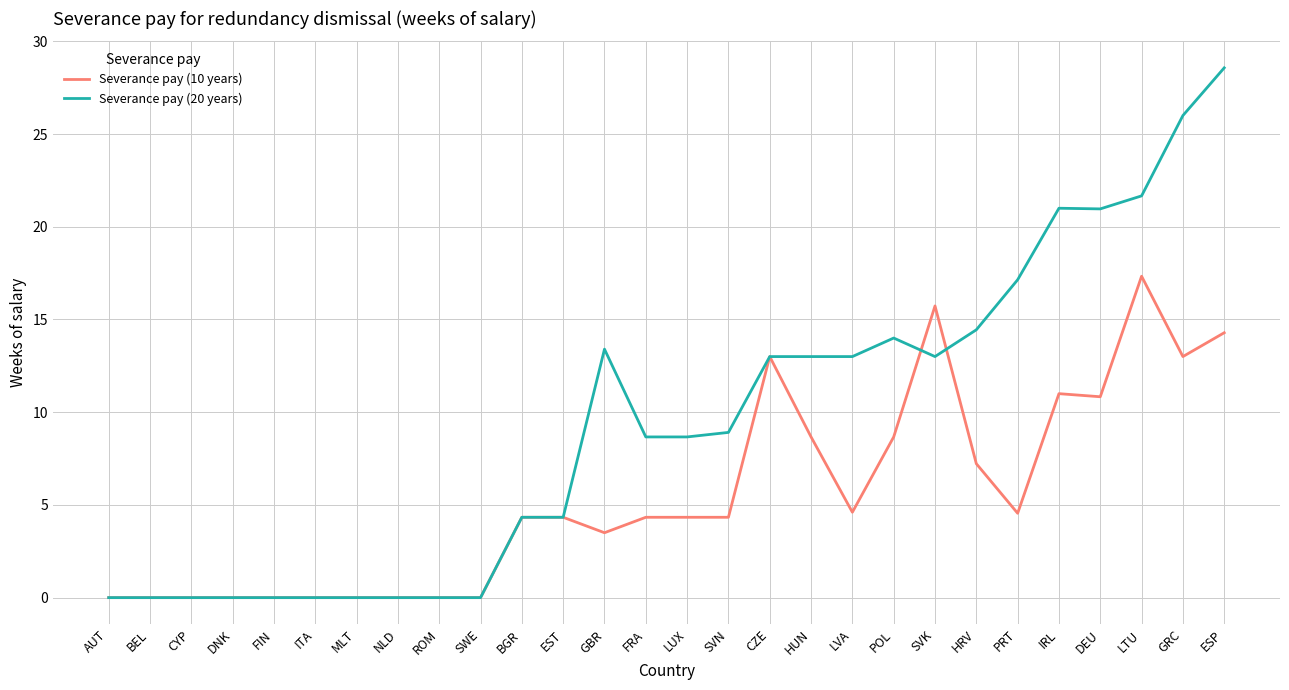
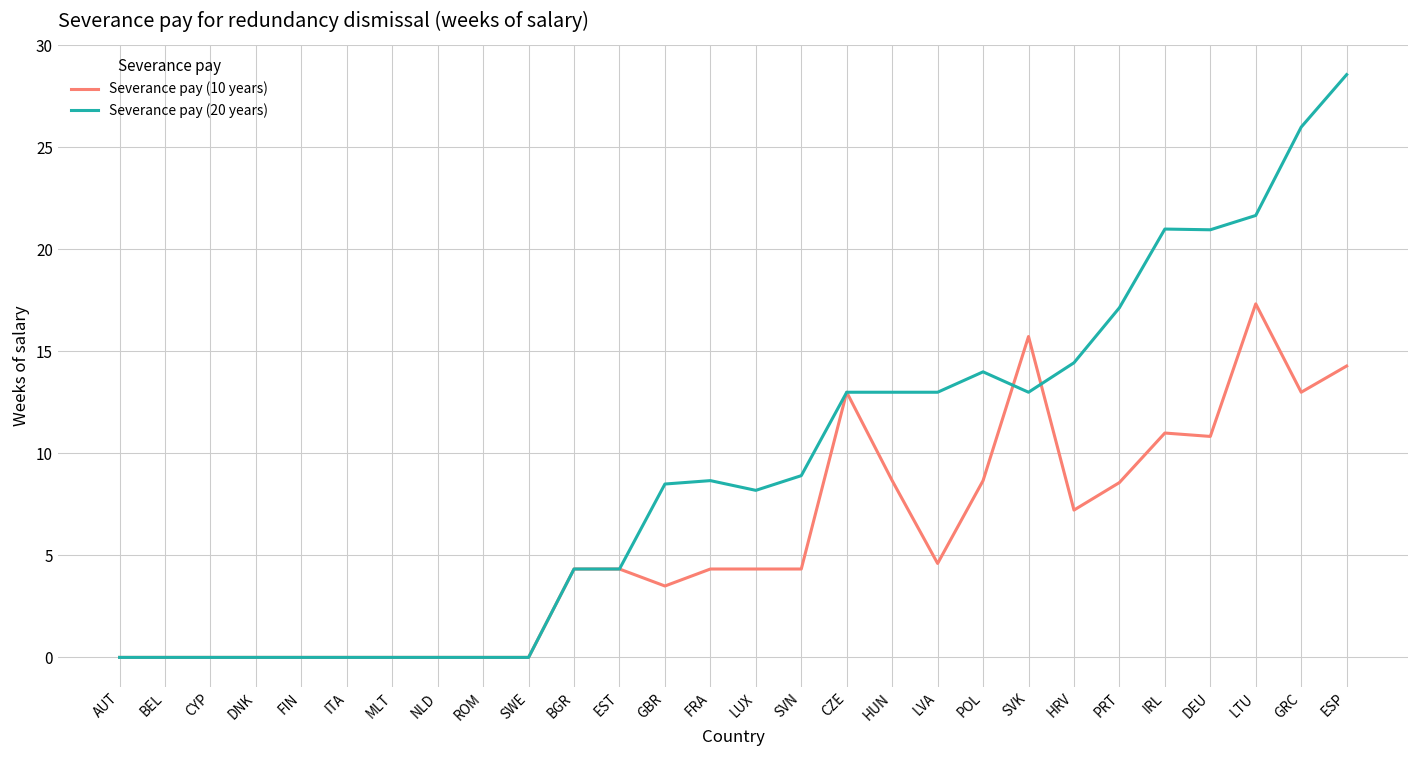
Severance pay (20 years), GBR: 13.4 -> 8.5
Severance pay (20 years), LUX: 8.7 -> 8.2
Severance pay (10 years), PRT: 4.5 -> 8.6
